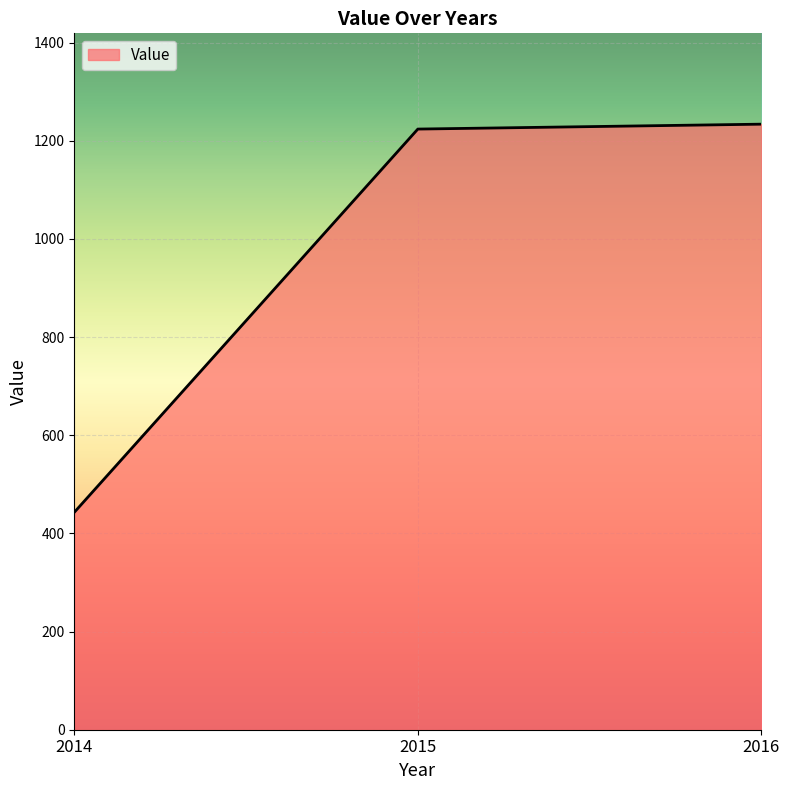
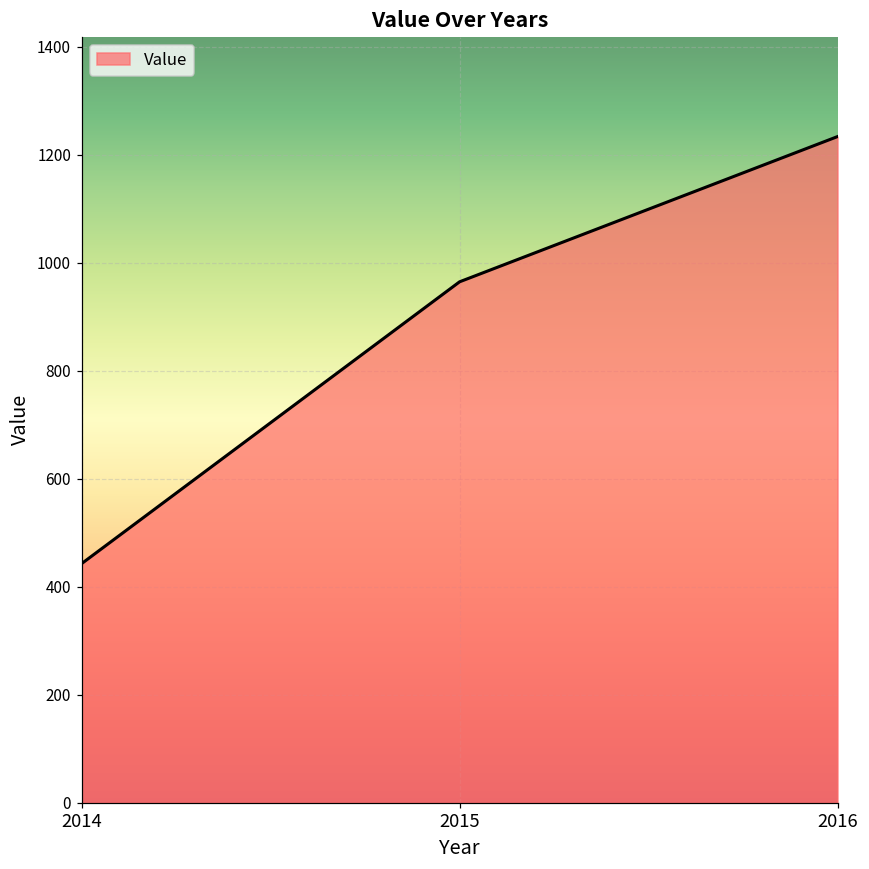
2015: 1220 -> 970
